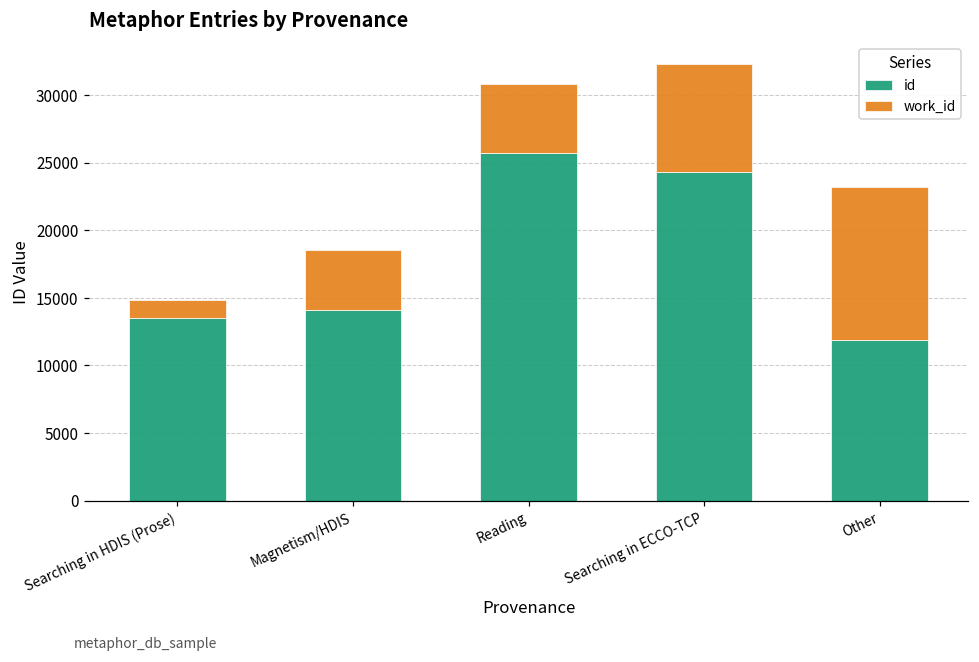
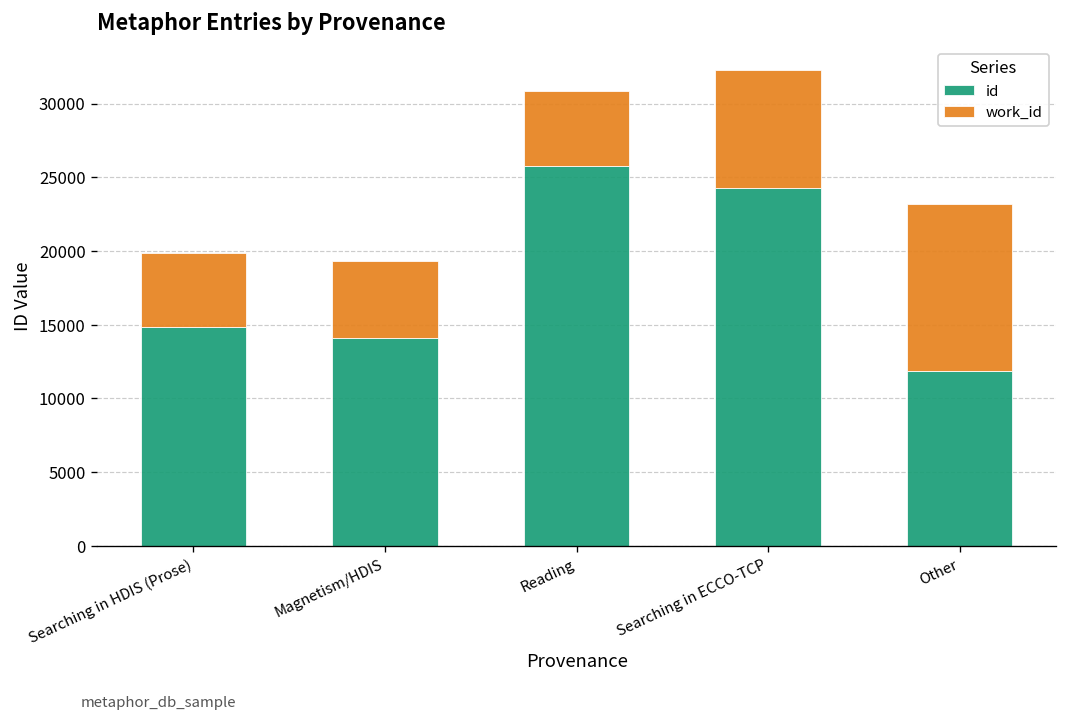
id, Searching in HDIS (Prose): 13500 -> 14900
work_id, Searching in HDIS (Prose): 1400 -> 5000
work_id, Magnetism/HDIS: 4400 -> 5200
